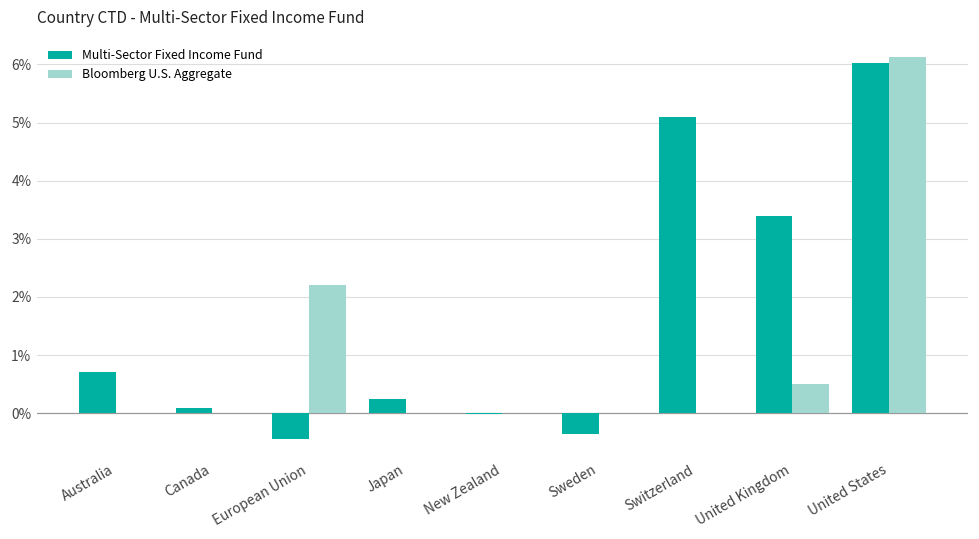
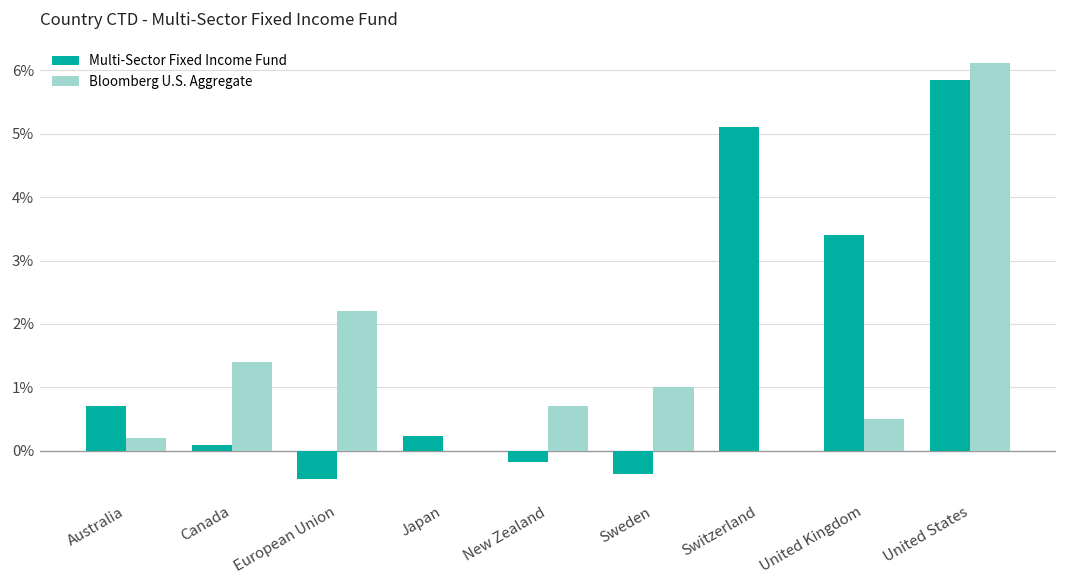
Bloomberg U.S. Aggregate, Australia: 0.0% -> 0.2%
Bloomberg U.S. Aggregate, Canada: 0.0% -> 1.4%
Multi-Sector Fixed Income Fund, New Zealand: 0.0% -> -0.2%
Bloomberg U.S. Aggregate, New Zealand: 0.0% -> 0.7%
Bloomberg U.S. Aggregate, Sweden: 0% -> 1%
Multi-Sector Fixed Income Fund, United States: 6.0% -> 5.9%
